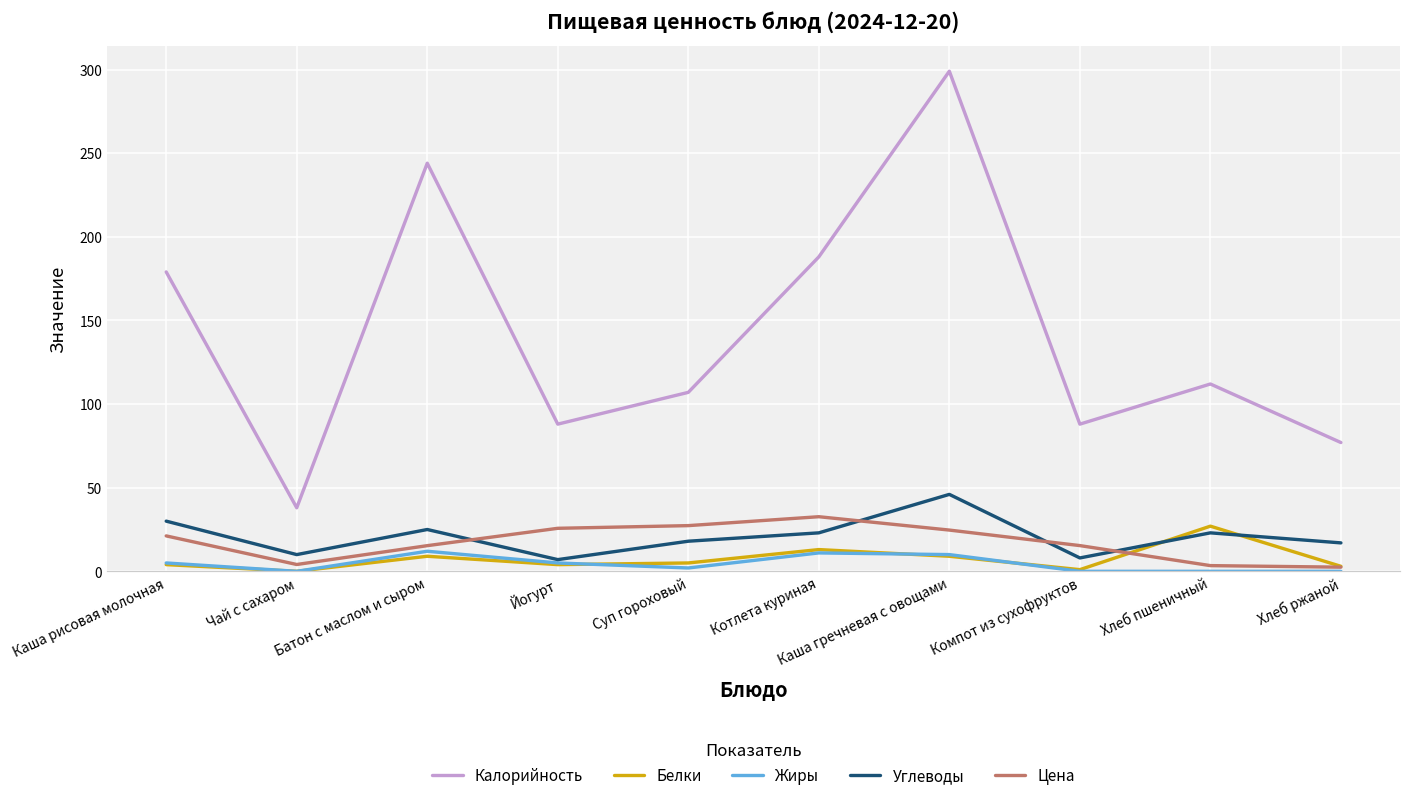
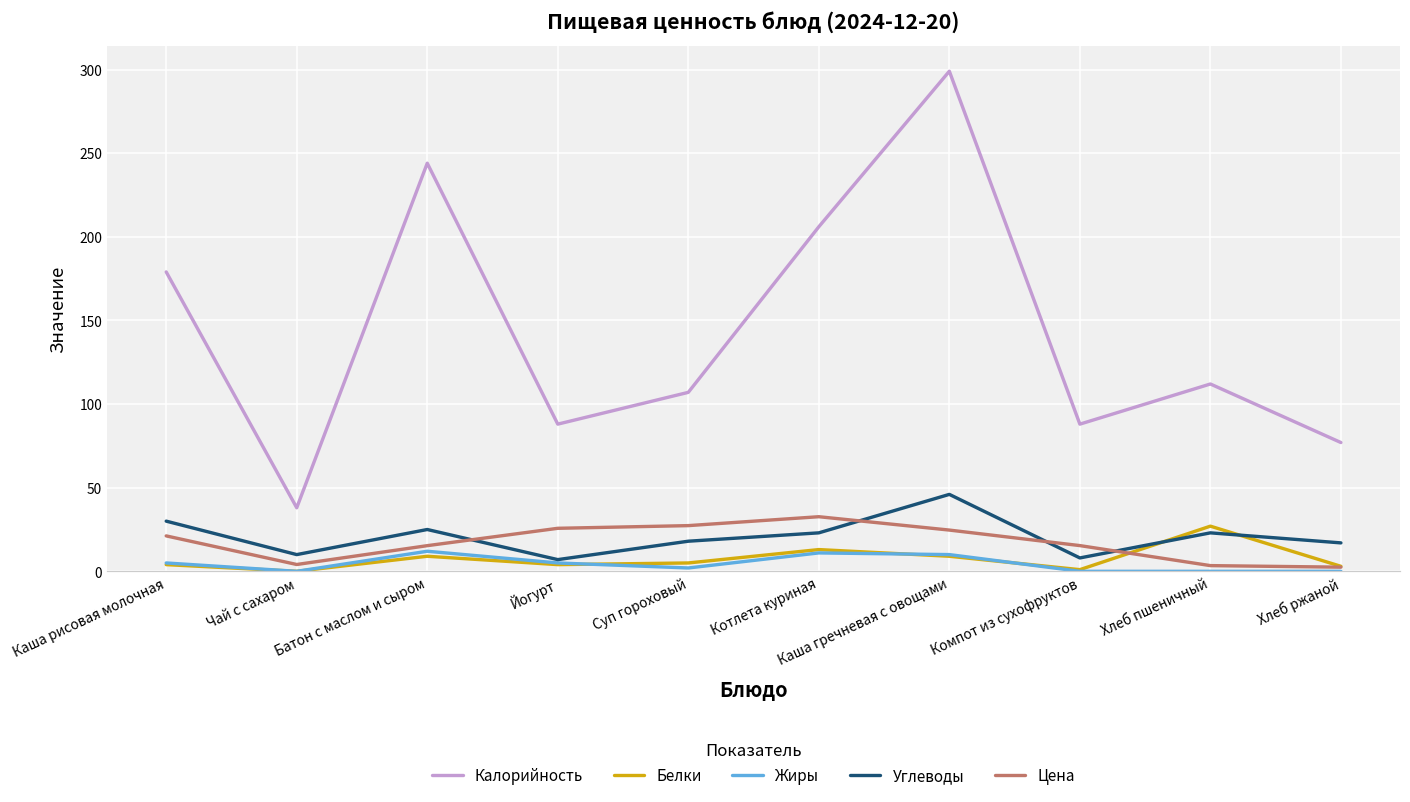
Калорийность, Котлета куриная: 188 -> 206
